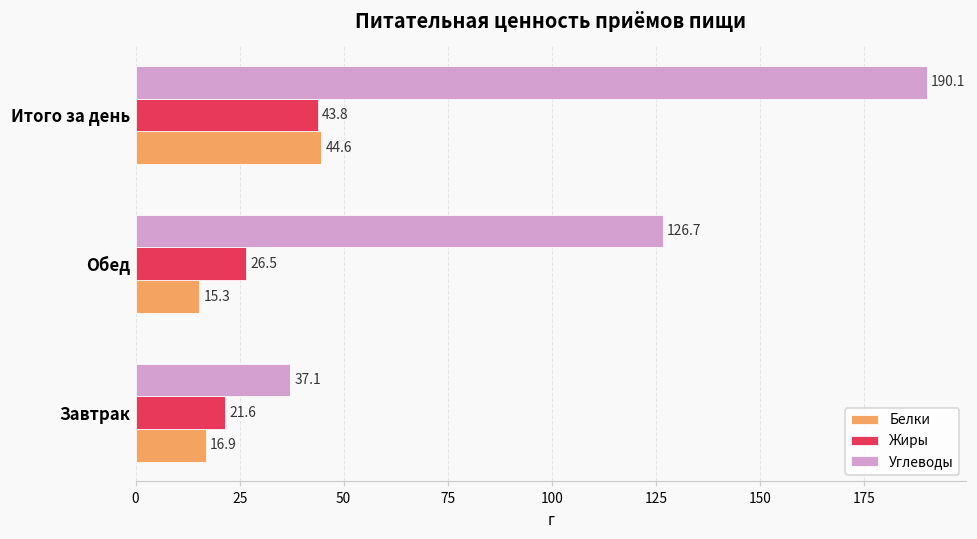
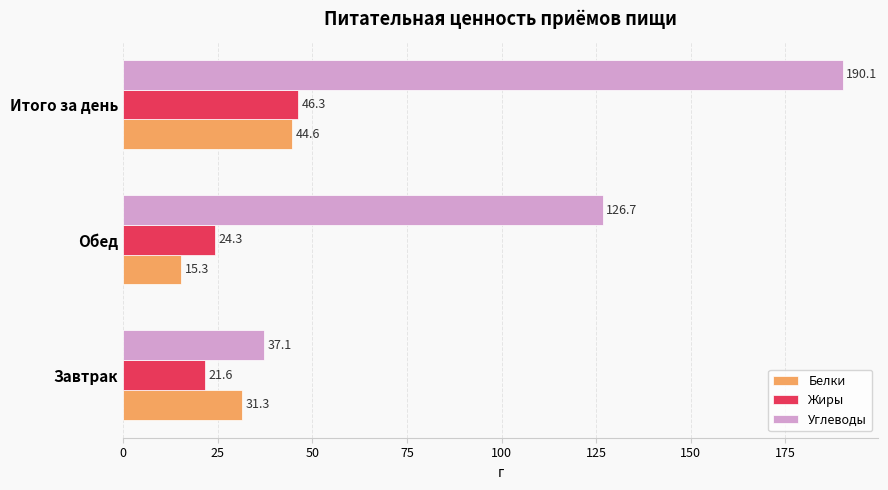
Жиры, Итого за день: 43.8 -> 46.3
Жиры, Обед: 26.5 -> 24.3
Белки, Завтрак: 16.9 -> 31.3
